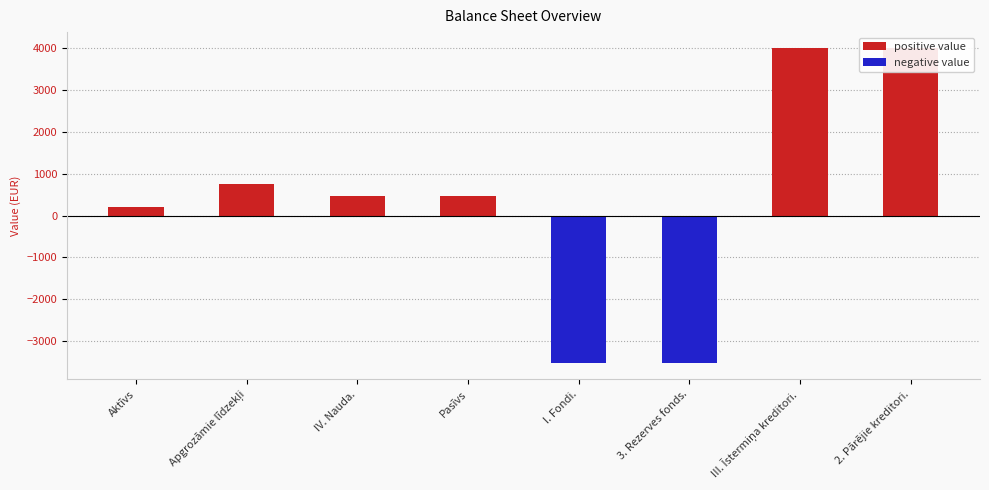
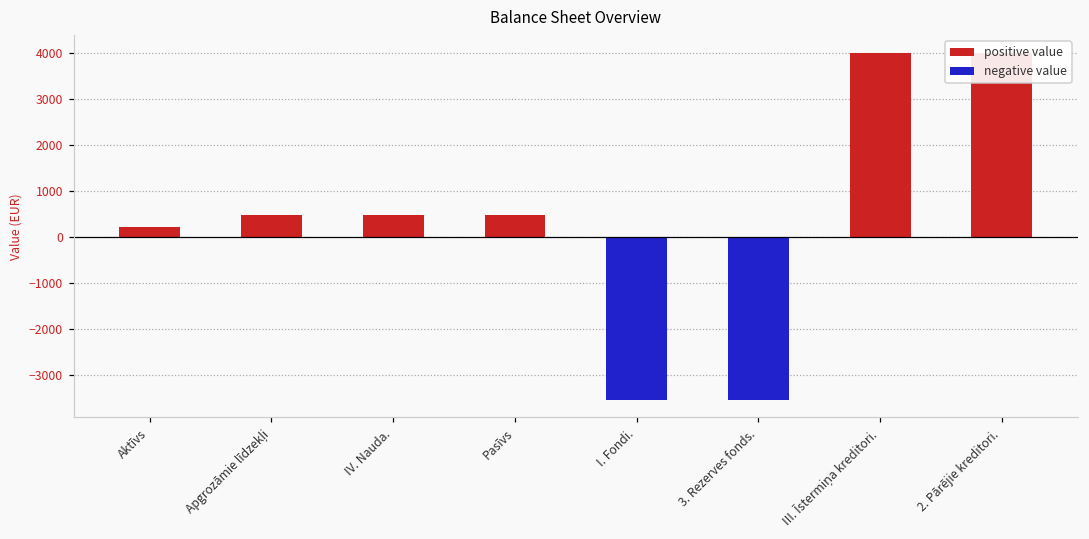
positive value, Apgrozāmie līdzekļi: 800 -> 500
